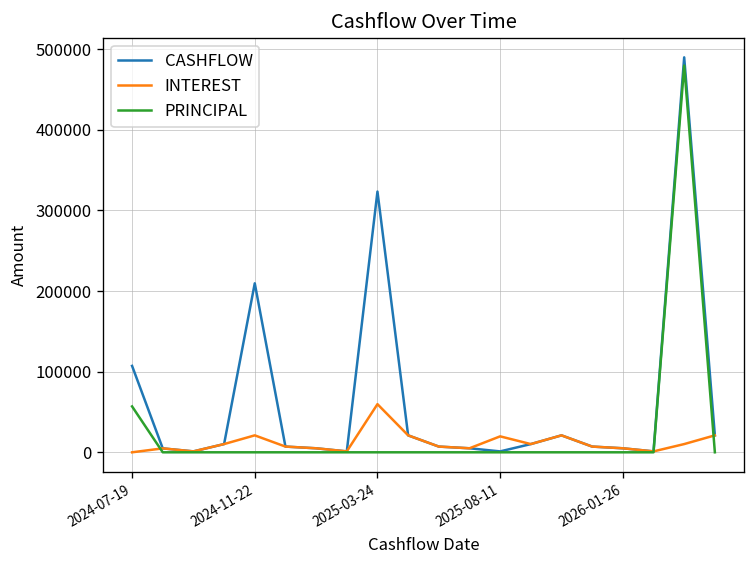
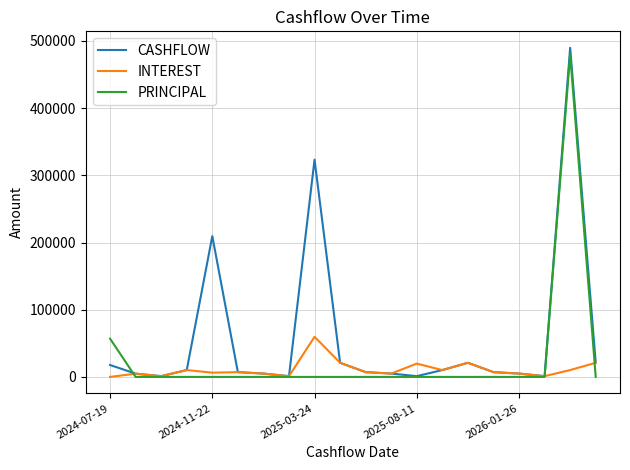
CASHFLOW, 2024-07-19: 110000 -> 20000
INTEREST, 2024-11-22: 20000 -> 10000
